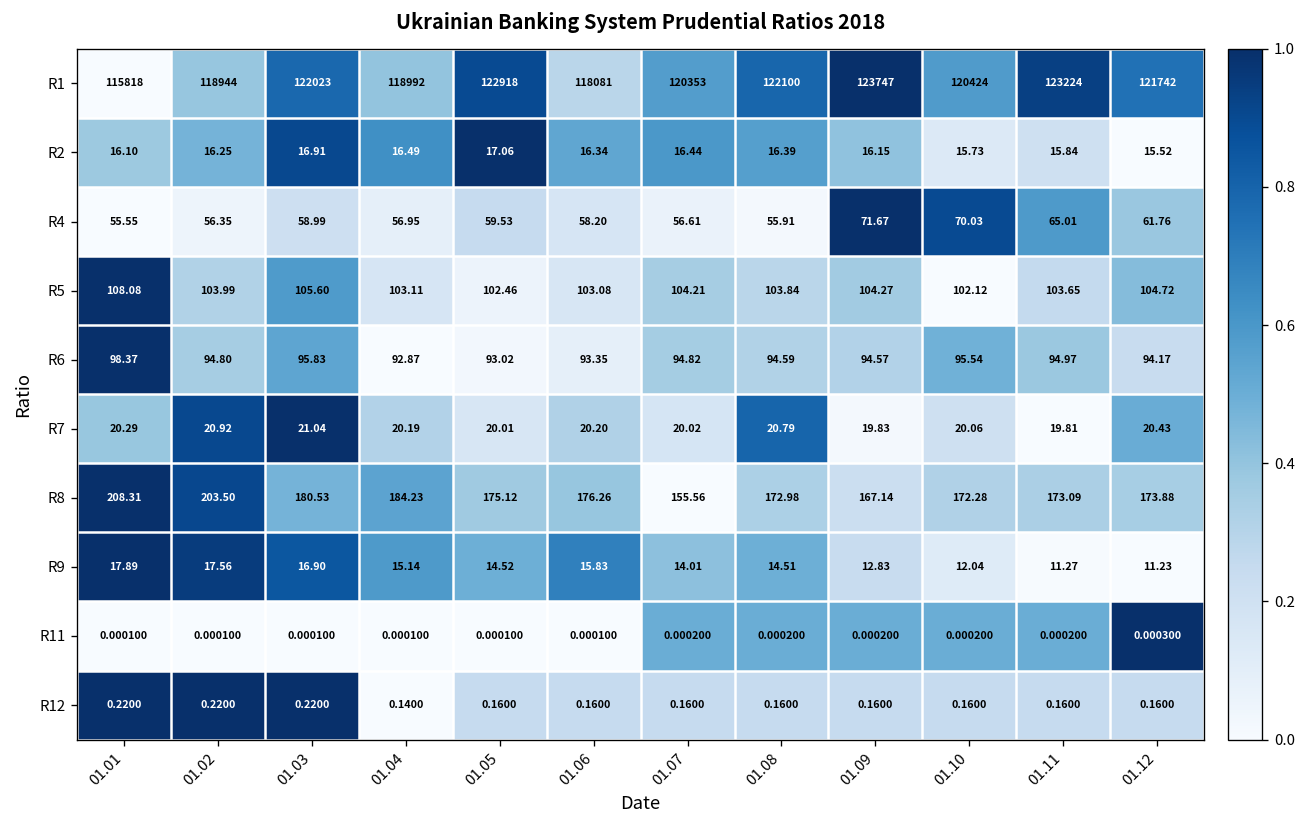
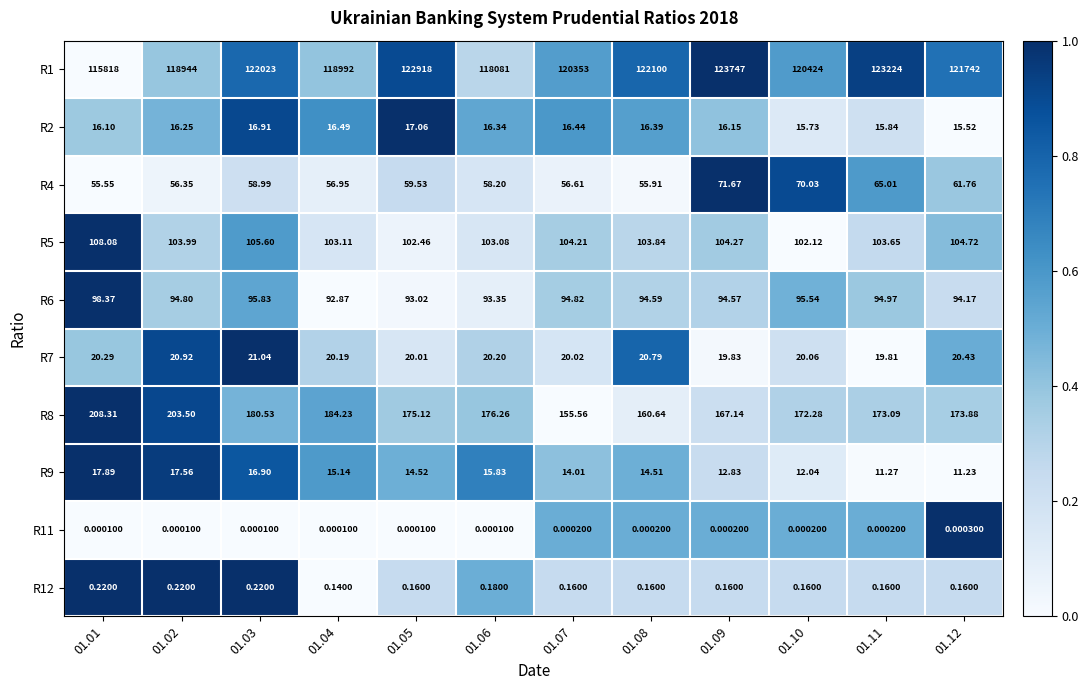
R8, 01.08: 172.98 -> 160.64
R12, 01.06: 0.1600 -> 0.1800
